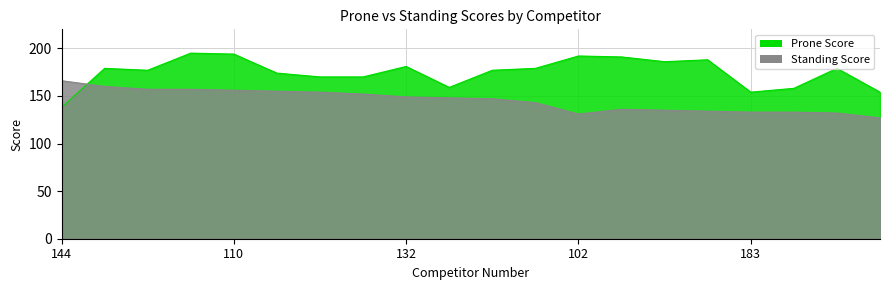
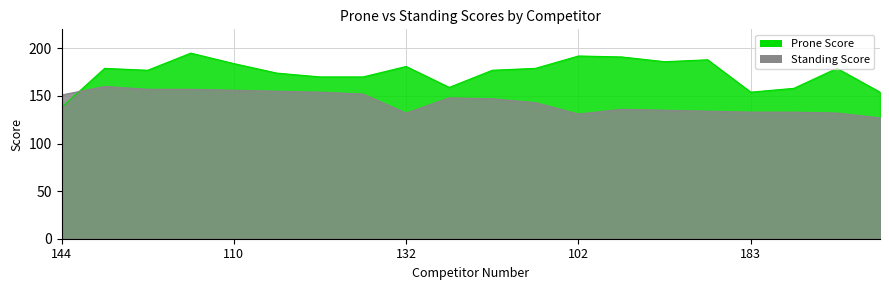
Standing Score, 144: 170 -> 150
Prone Score, 110: 190 -> 180
Standing Score, 132: 150 -> 130
